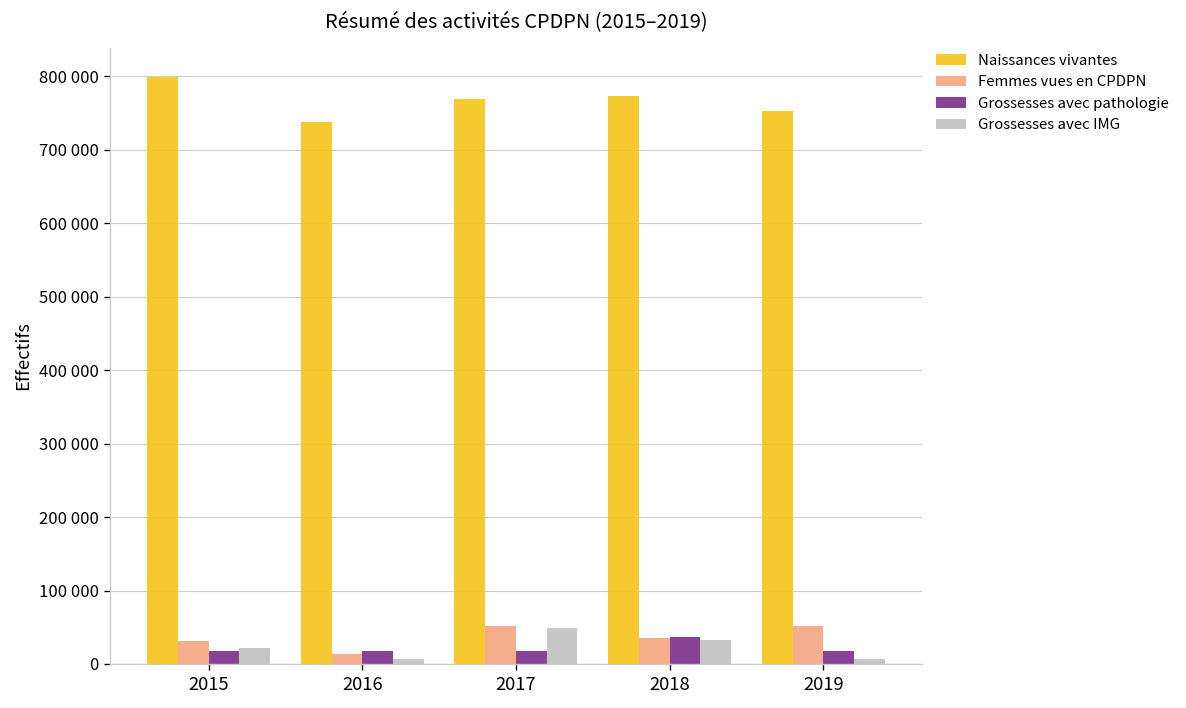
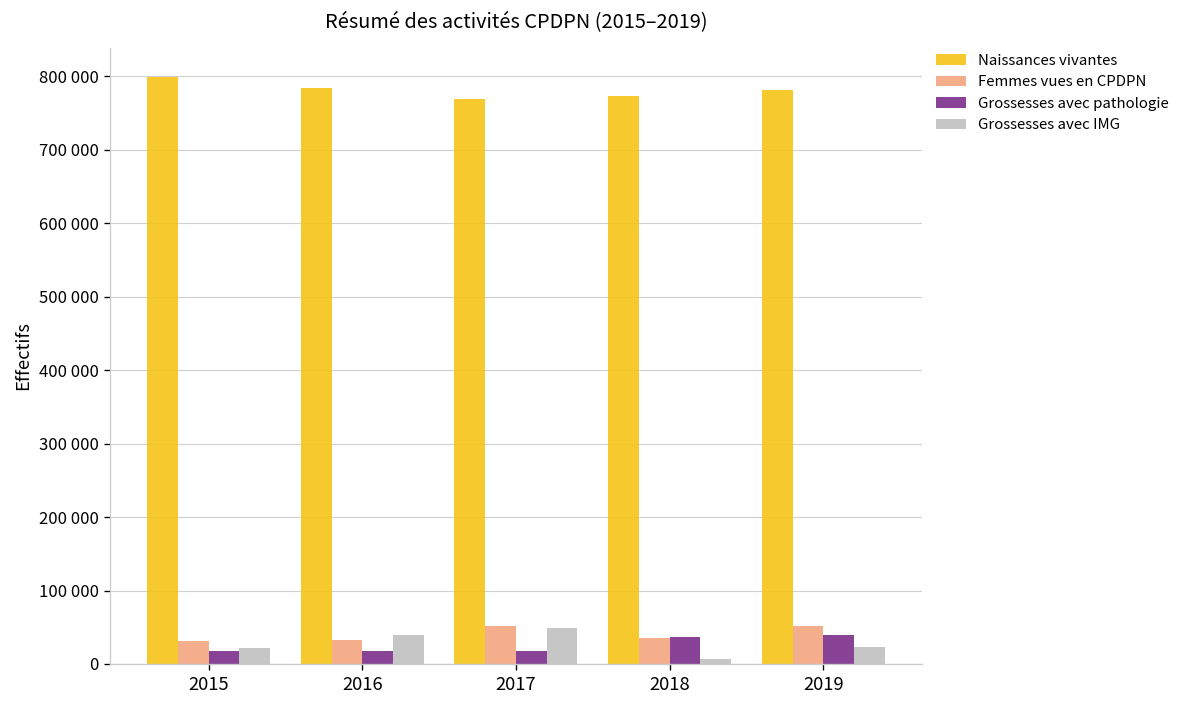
Naissances vivantes, 2016: 740000 -> 780000
Femmes vues en CPDPN, 2016: 10000 -> 30000
Grossesses avec IMG, 2016: 10000 -> 40000
Grossesses avec IMG, 2018: 30000 -> 10000
Naissances vivantes, 2019: 750000 -> 780000
Grossesses avec pathologie, 2019: 20000 -> 40000
Grossesses avec IMG, 2019: 10000 -> 20000
